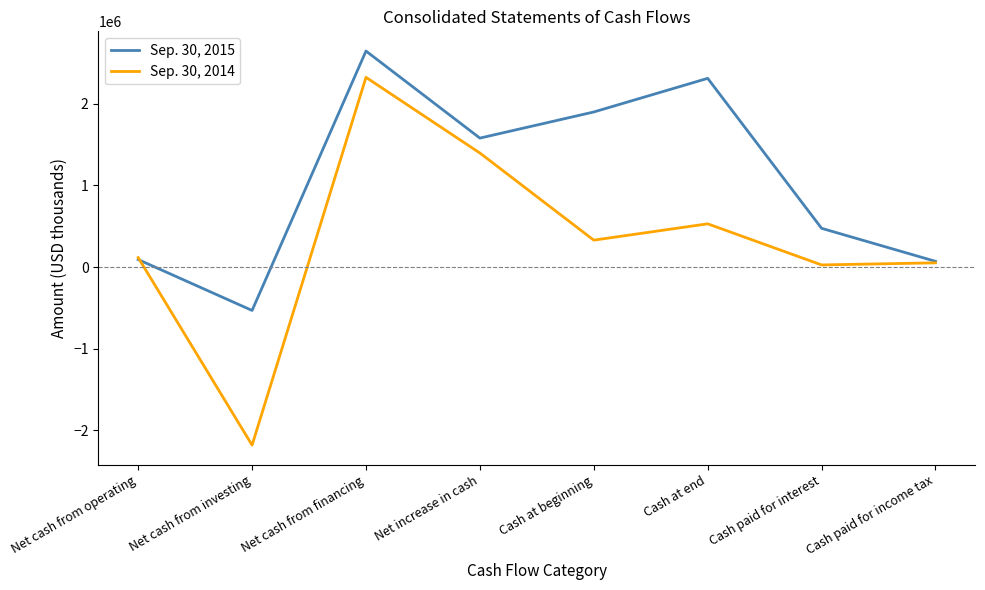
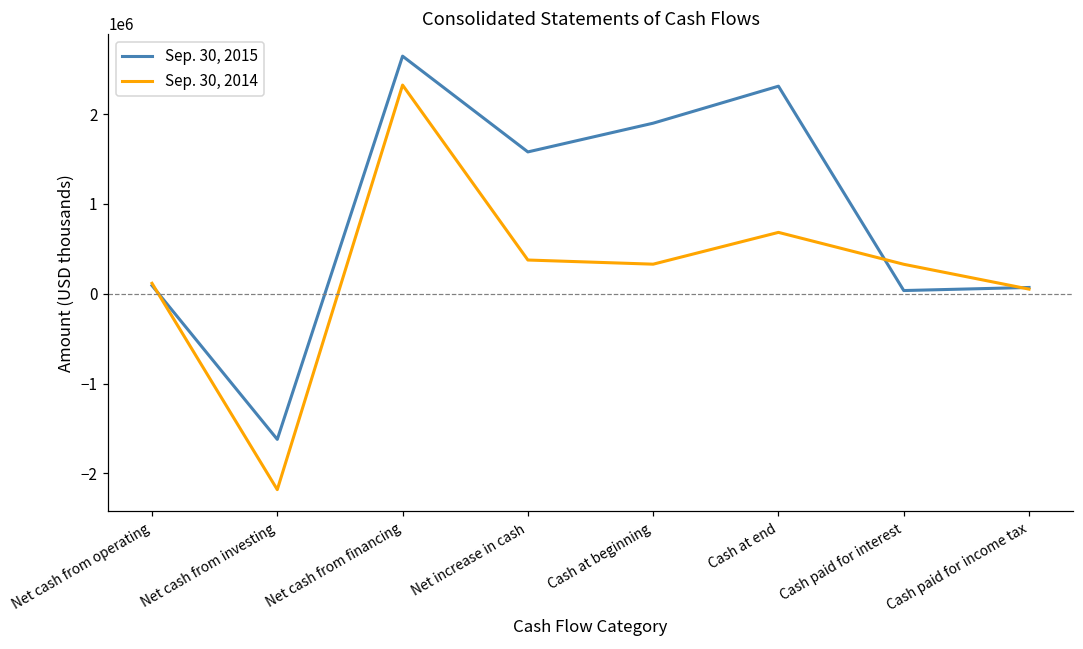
Sep. 30, 2015, Net cash from investing: -500000 -> -1600000
Sep. 30, 2014, Net increase in cash: 1400000 -> 400000
Sep. 30, 2014, Cash at end: 500000 -> 700000
Sep. 30, 2015, Cash paid for interest: 500000 -> 0
Sep. 30, 2014, Cash paid for interest: 0 -> 300000
